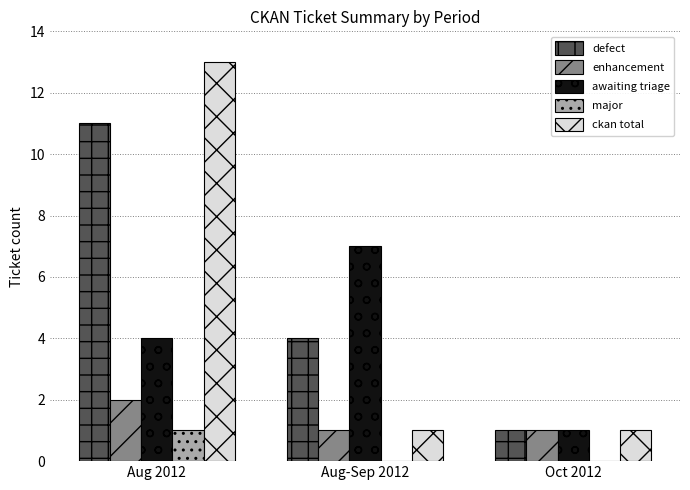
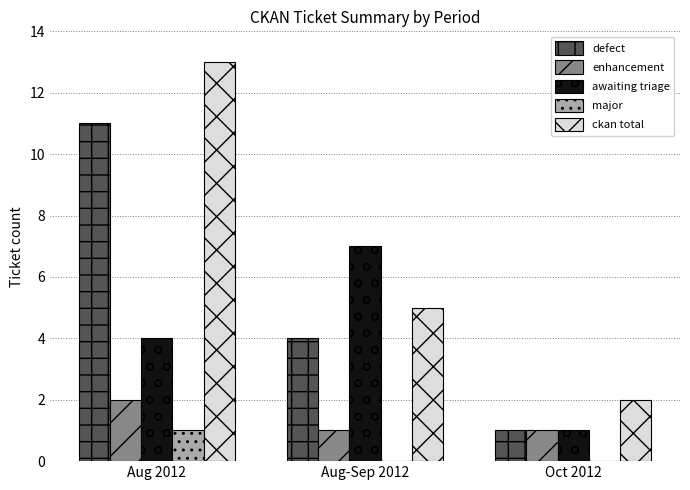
ckan total, Aug-Sep 2012: 1 -> 5
ckan total, Oct 2012: 1 -> 2
